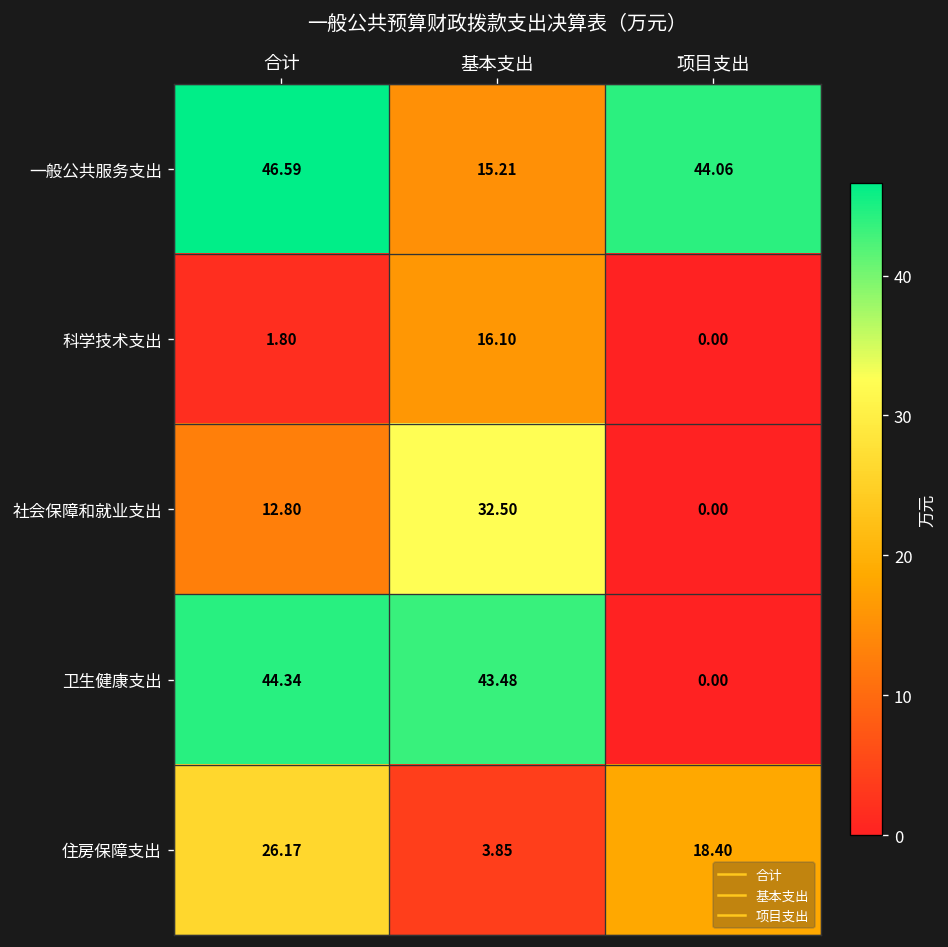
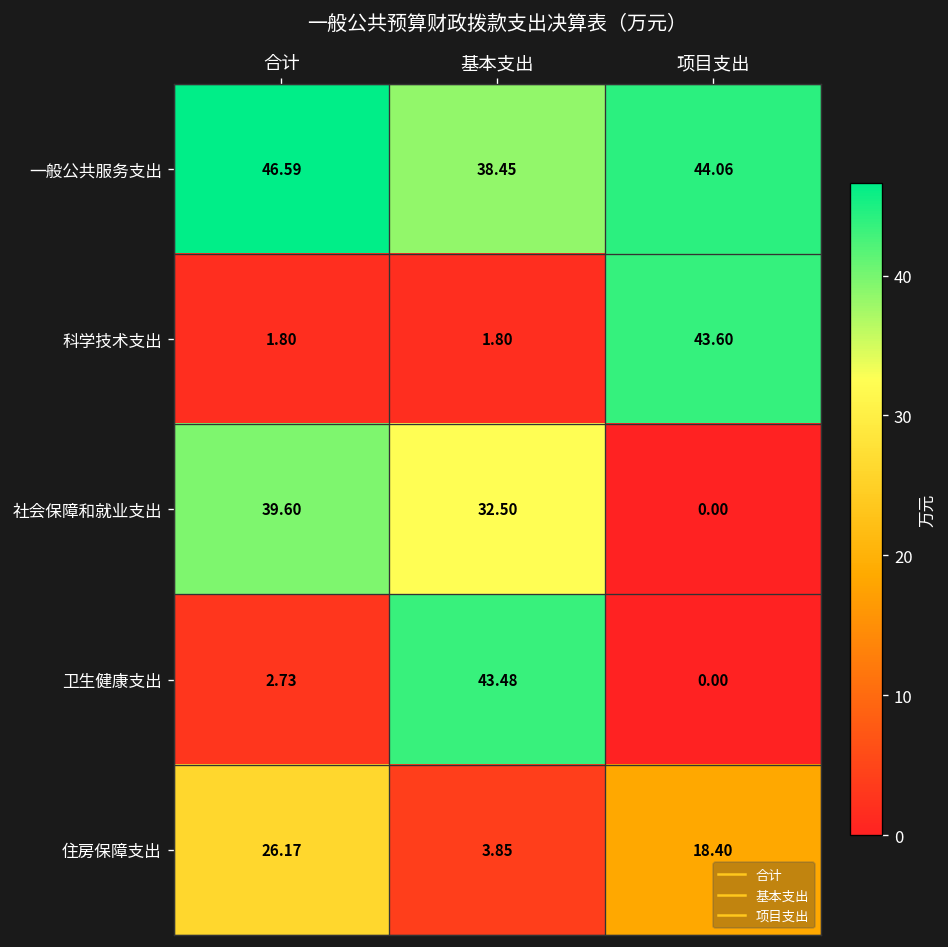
一般公共服务支出, 基本支出: 15.21 -> 38.45
科学技术支出, 基本支出: 16.10 -> 1.80
科学技术支出, 项目支出: 0.00 -> 43.60
社会保障和就业支出, 合计: 12.80 -> 39.60
卫生健康支出, 合计: 44.34 -> 2.73
